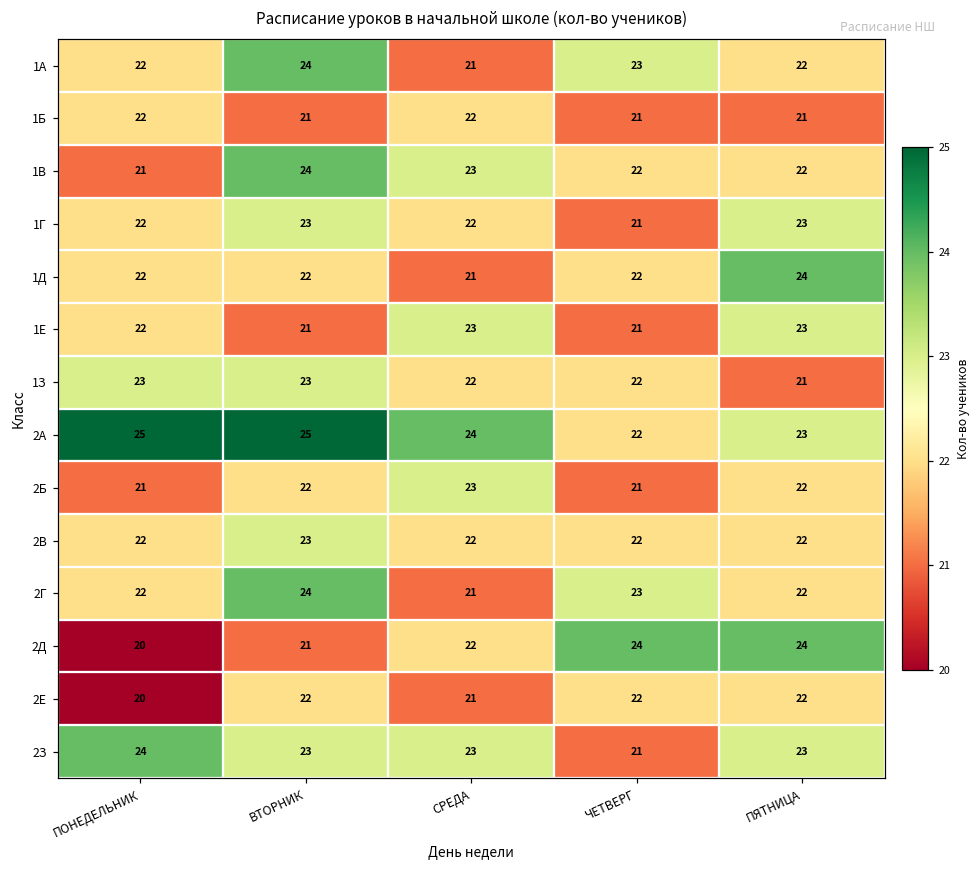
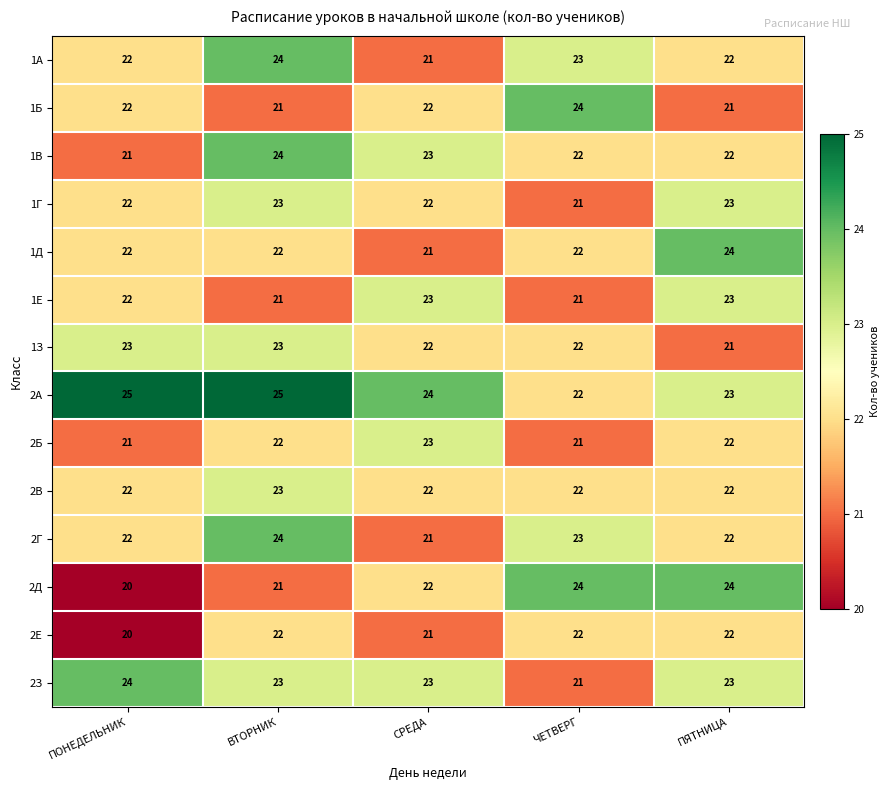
1Б, ЧЕТВЕРГ: 21 -> 24
